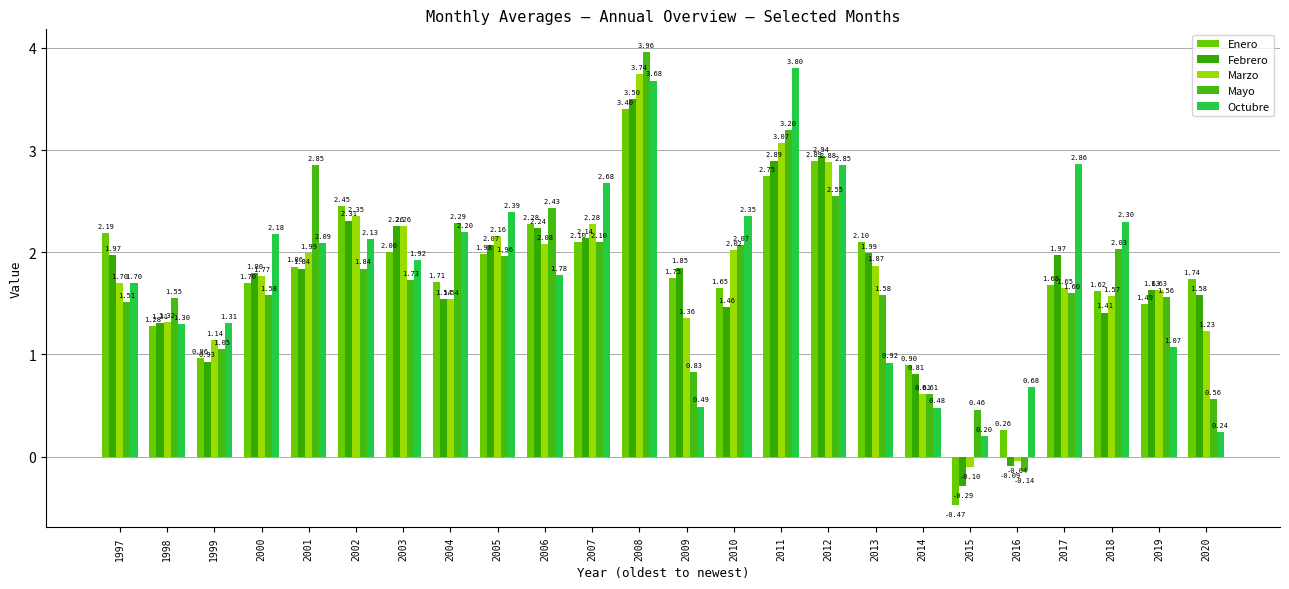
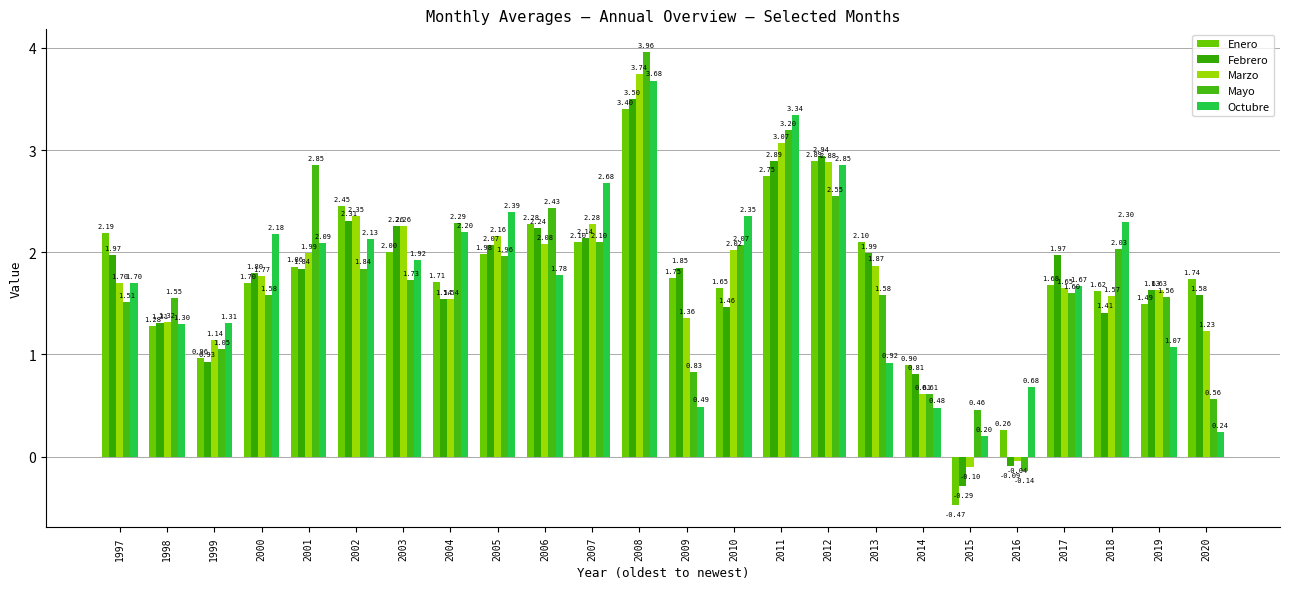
Octubre, 2011: 3.80 -> 3.34
Octubre, 2017: 2.86 -> 1.67
